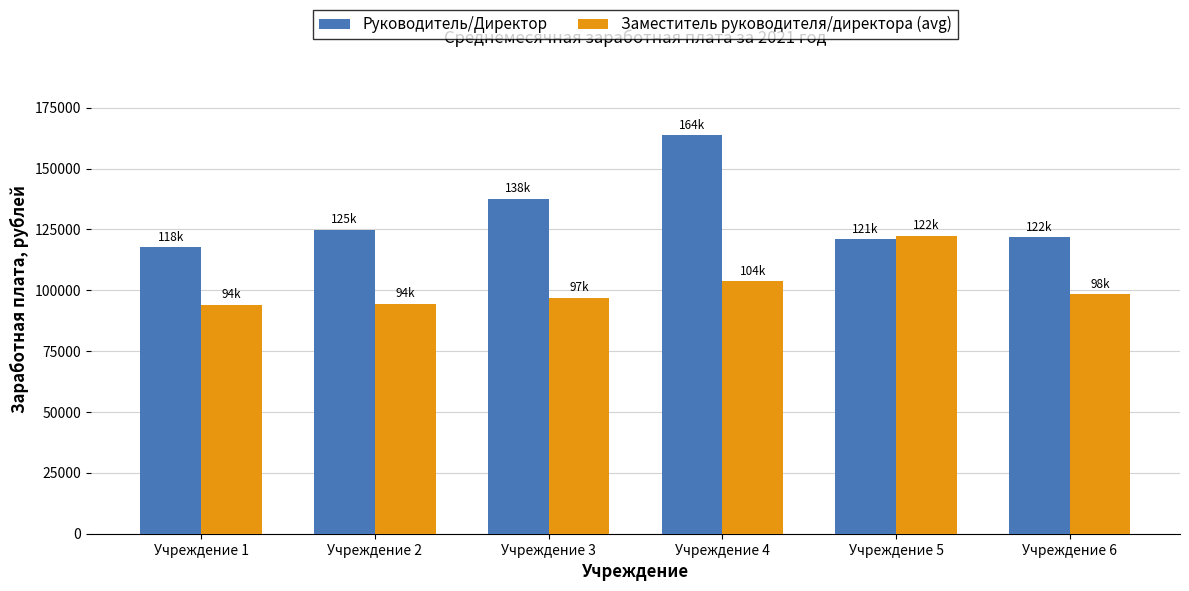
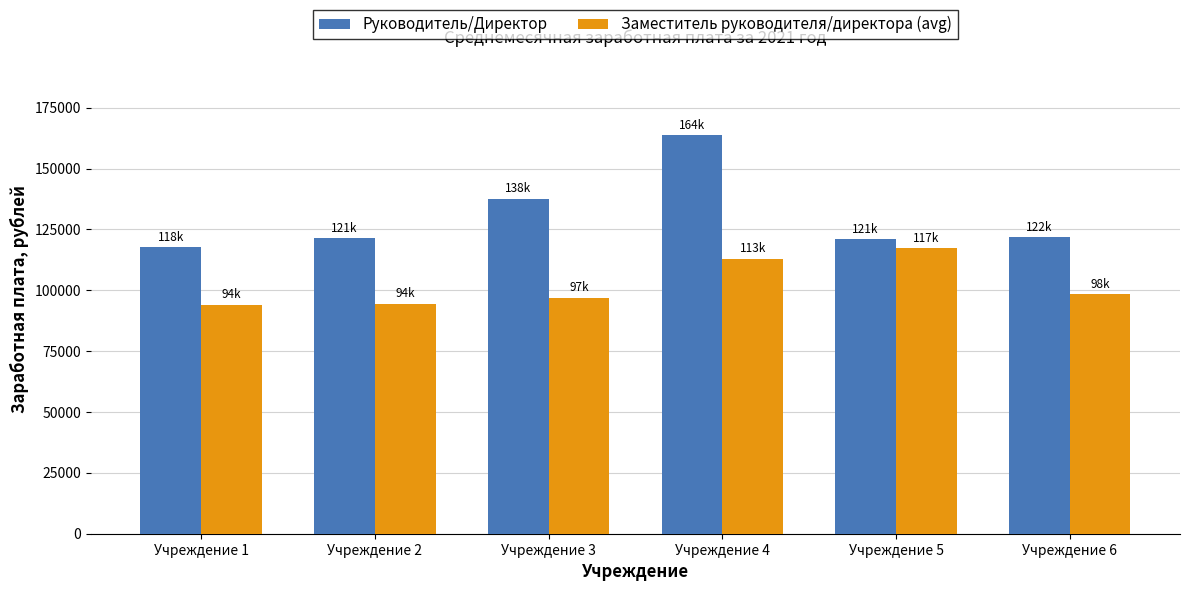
Руководитель/Директор, Учреждение 2: 125k -> 121k
Заместитель руководителя/директора (avg), Учреждение 4: 104k -> 113k
Заместитель руководителя/директора (avg), Учреждение 5: 122k -> 117k
